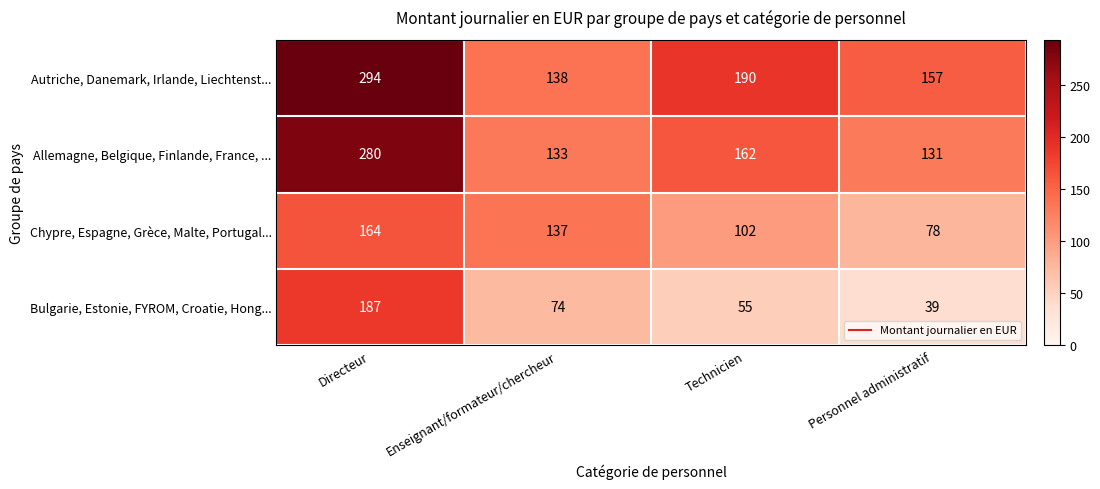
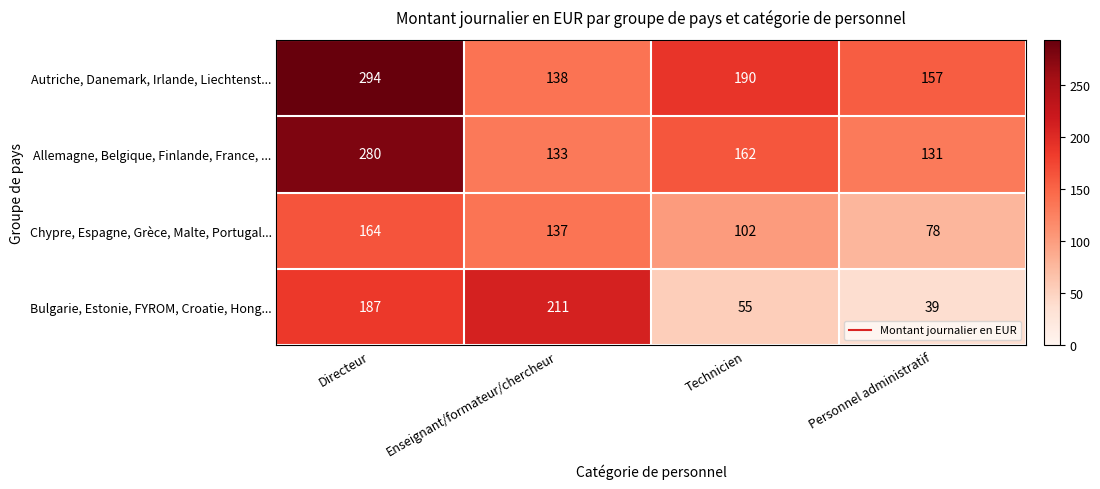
Bulgarie, Estonie, FYROM, Croatie, Hong..., Enseignant/formateur/chercheur: 74 -> 211
